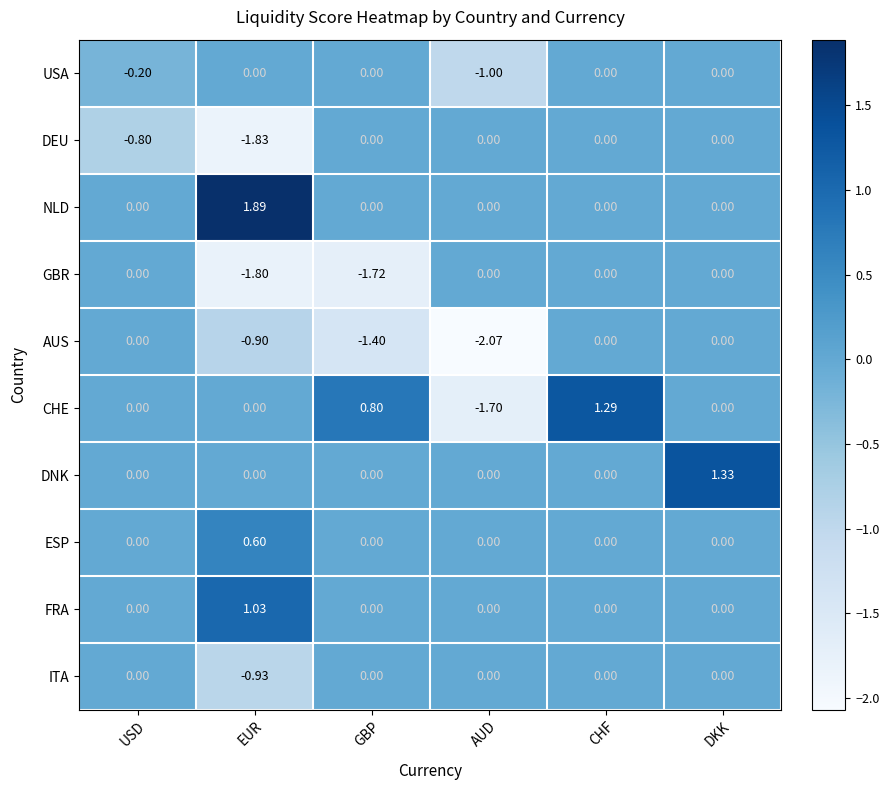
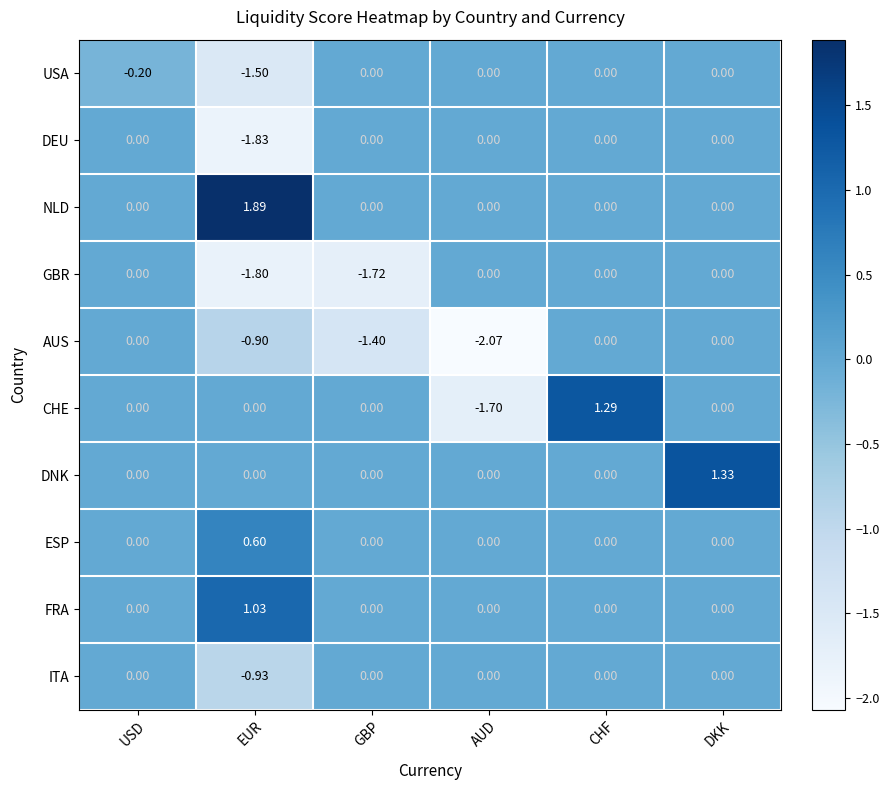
USA, EUR: 0.00 -> -1.50
USA, AUD: -1.00 -> 0.00
DEU, USD: -0.80 -> 0.00
CHE, GBP: 0.80 -> 0.00
